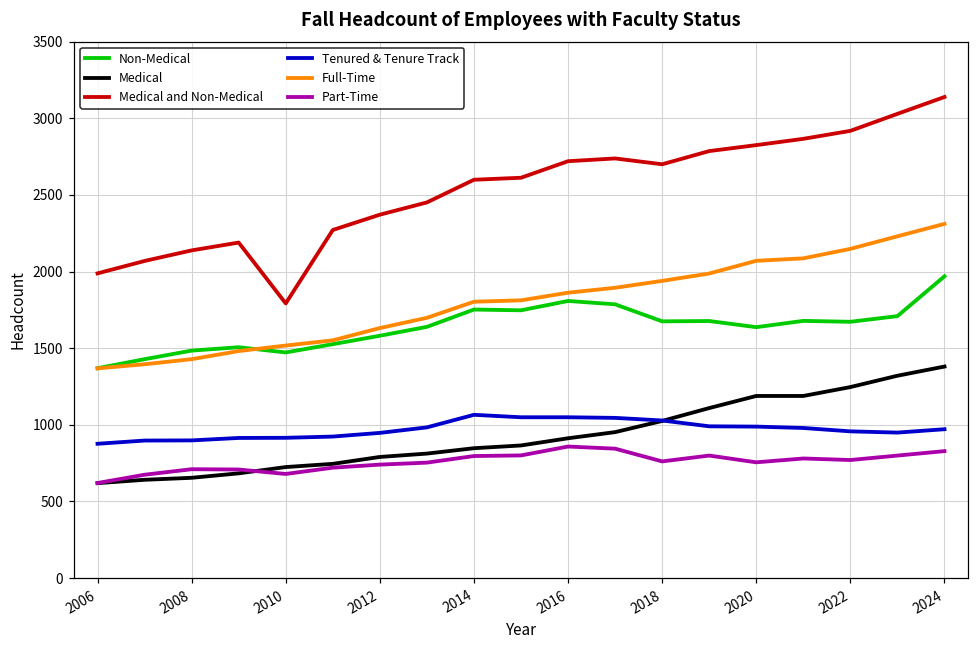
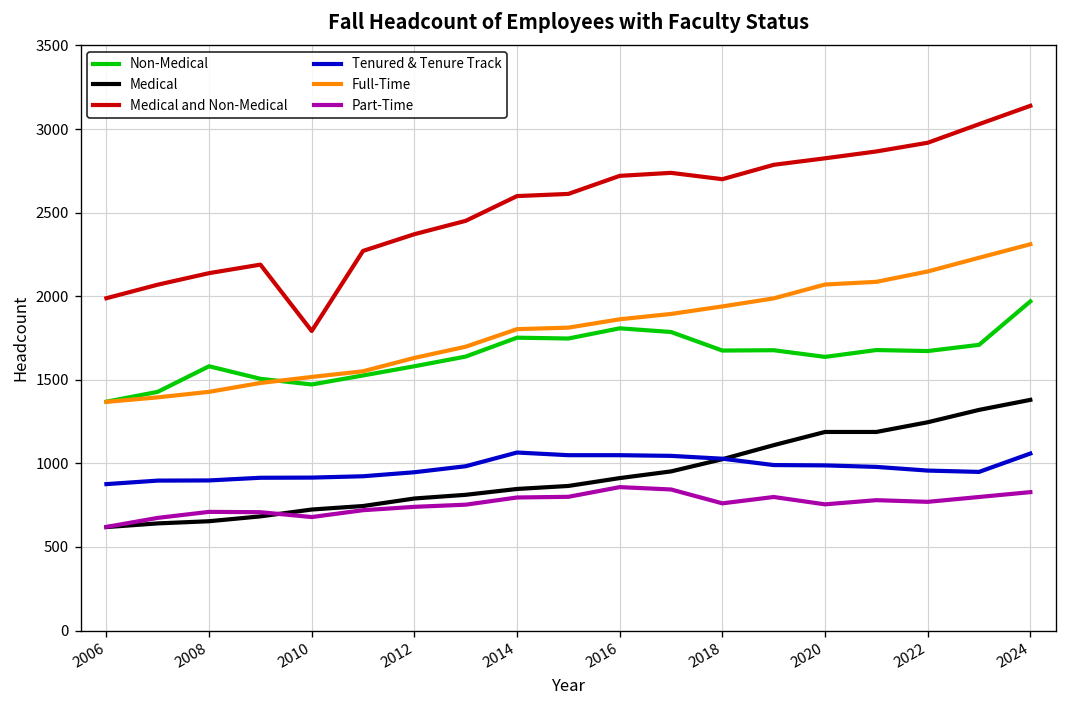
Non-Medical, 2008: 1480 -> 1580
Tenured & Tenure Track, 2024: 970 -> 1060
